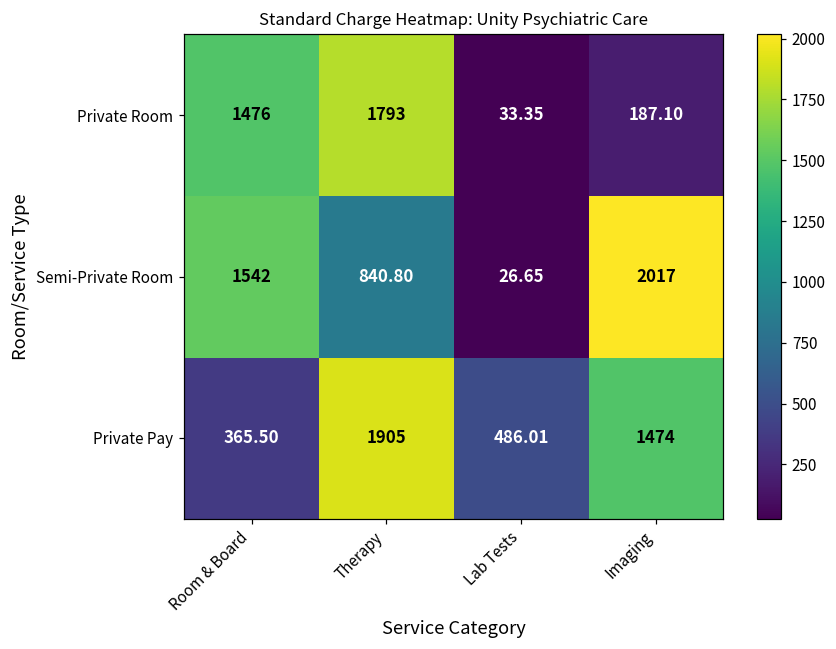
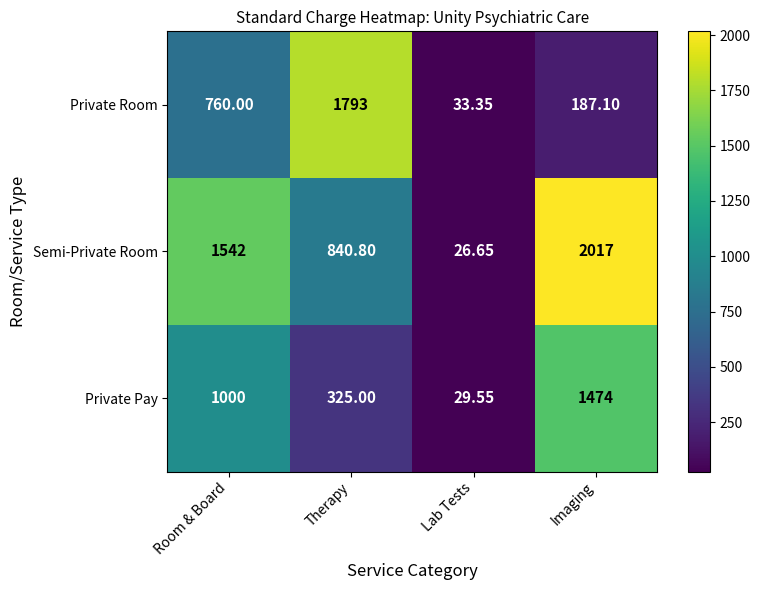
Private Room, Room & Board: 1476 -> 760.00
Private Pay, Room & Board: 365.50 -> 1000
Private Pay, Therapy: 1905 -> 325.00
Private Pay, Lab Tests: 486.01 -> 29.55
